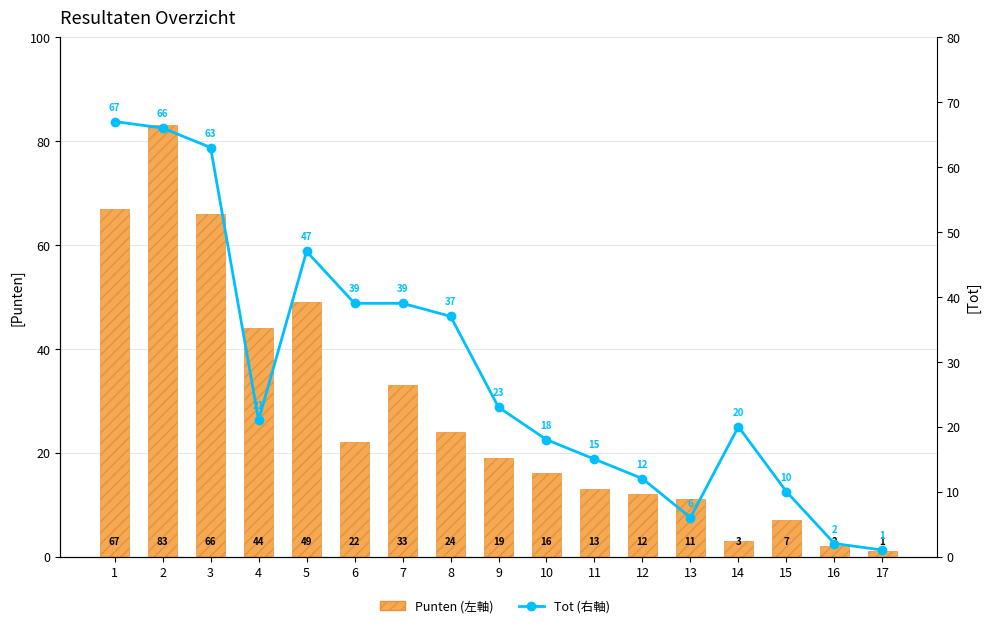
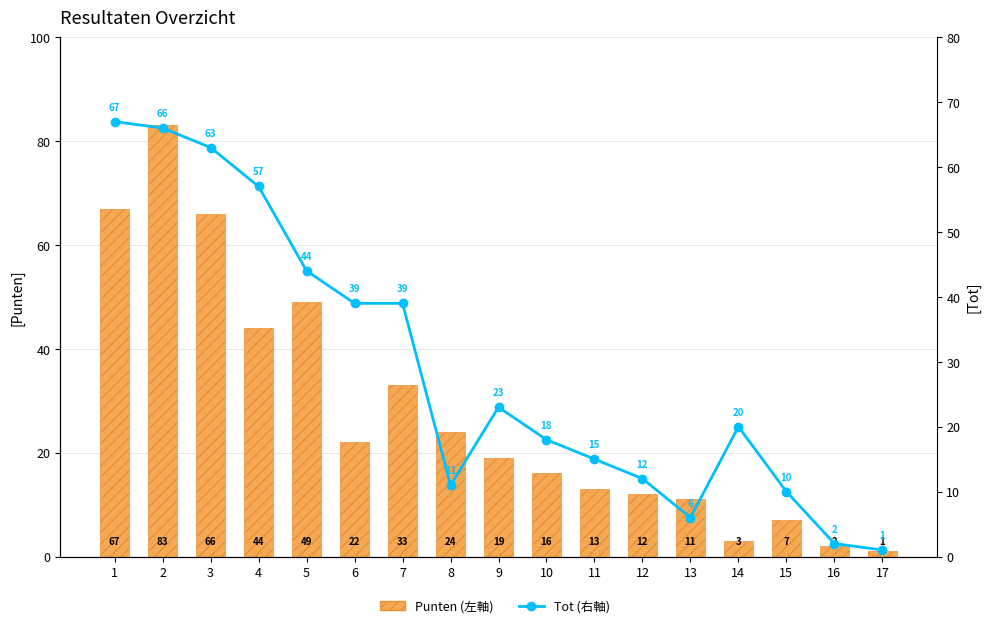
Tot (右軸), 4: 21 -> 57
Tot (右軸), 5: 47 -> 44
Tot (右軸), 8: 37 -> 11
